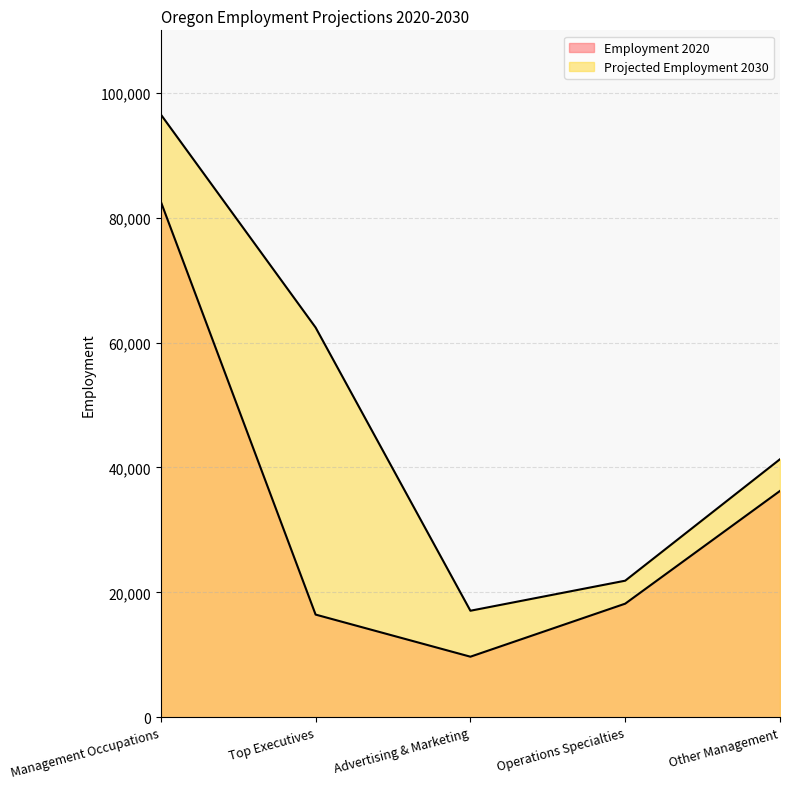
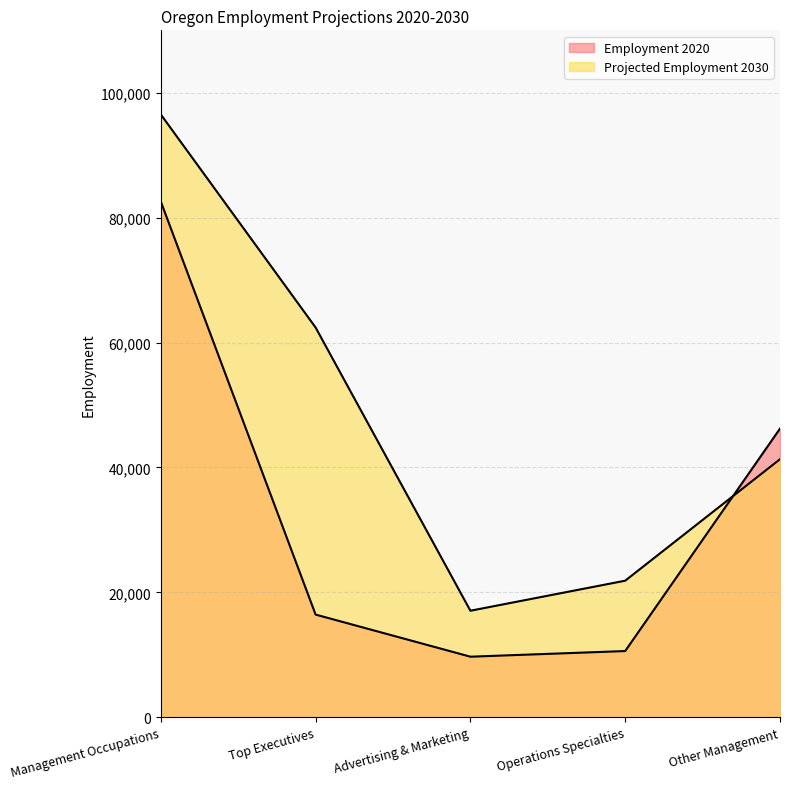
Employment 2020, Operations Specialties: 18,000 -> 11,000
Employment 2020, Other Management: 36,000 -> 46,000
